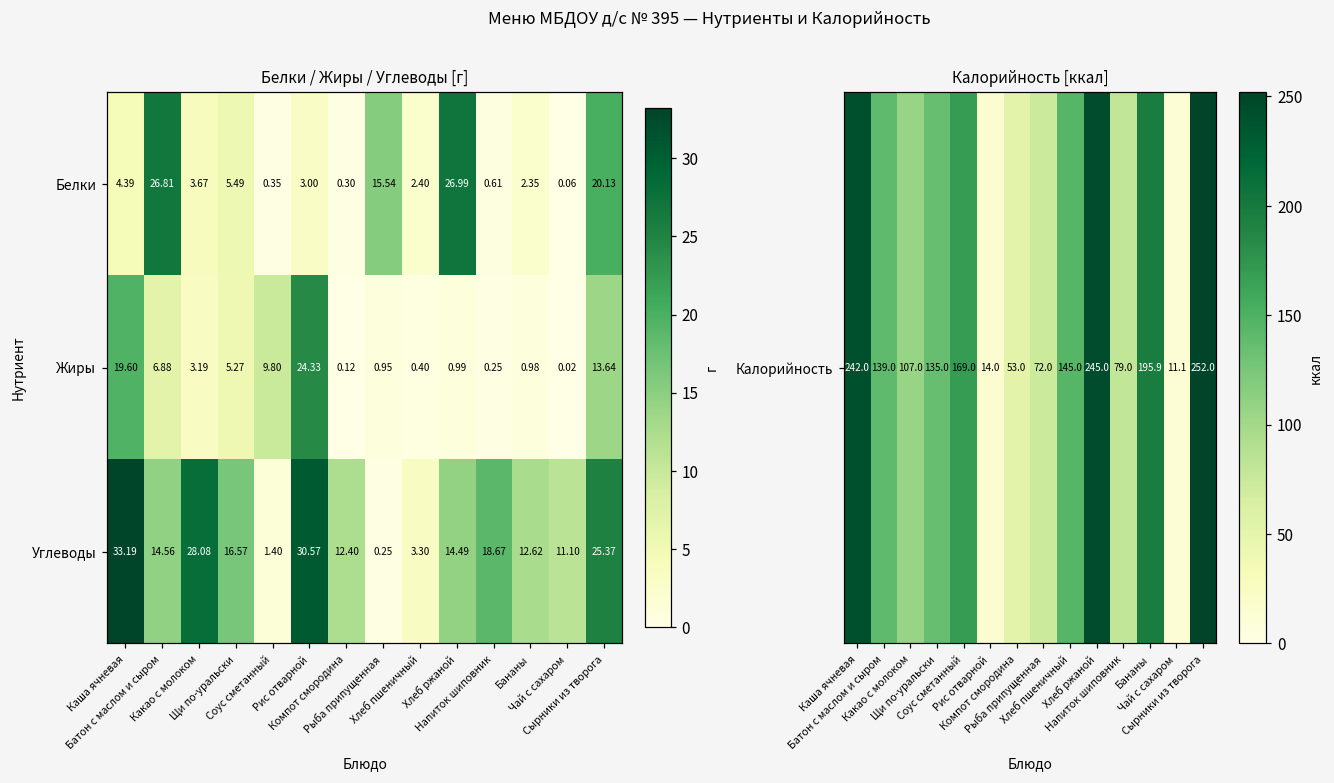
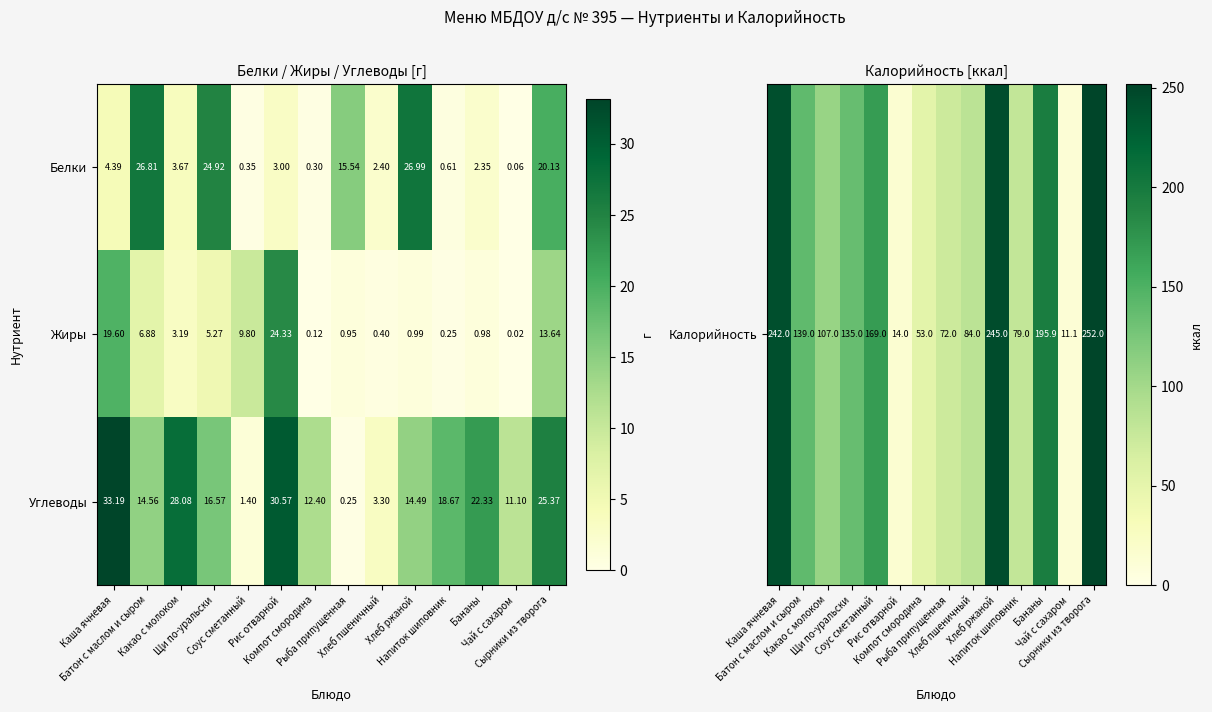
Белки / Жиры / Углеводы [г], Белки, Щи по-уральски: 5.49 -> 24.92
Белки / Жиры / Углеводы [г], Углеводы, Бананы: 12.62 -> 22.33
Калорийность [ккал], Калорийность, Хлеб пшеничный: 145.0 -> 84.0
